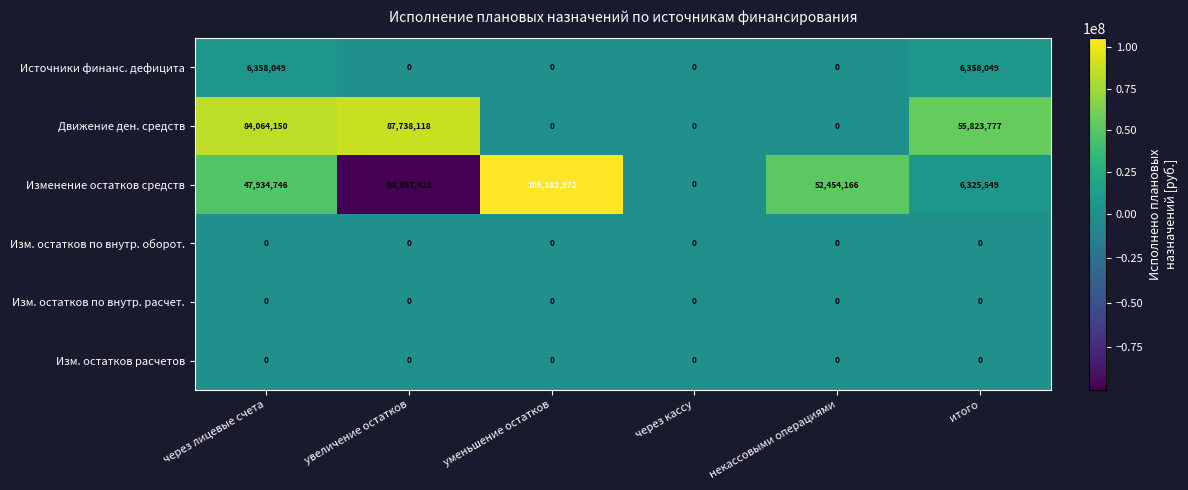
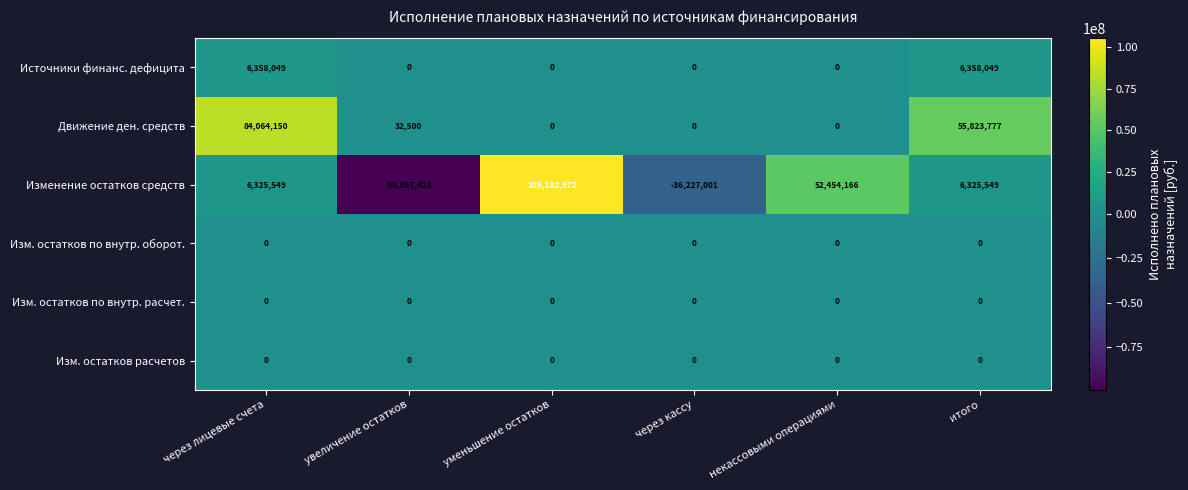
Движение ден. средств, увеличение остатков: 87,738,118 -> 32,500
Изменение остатков средств, через лицевые счета: 47,934,746 -> 6,325,549
Изменение остатков средств, через кассу: 0 -> -36,227,001
